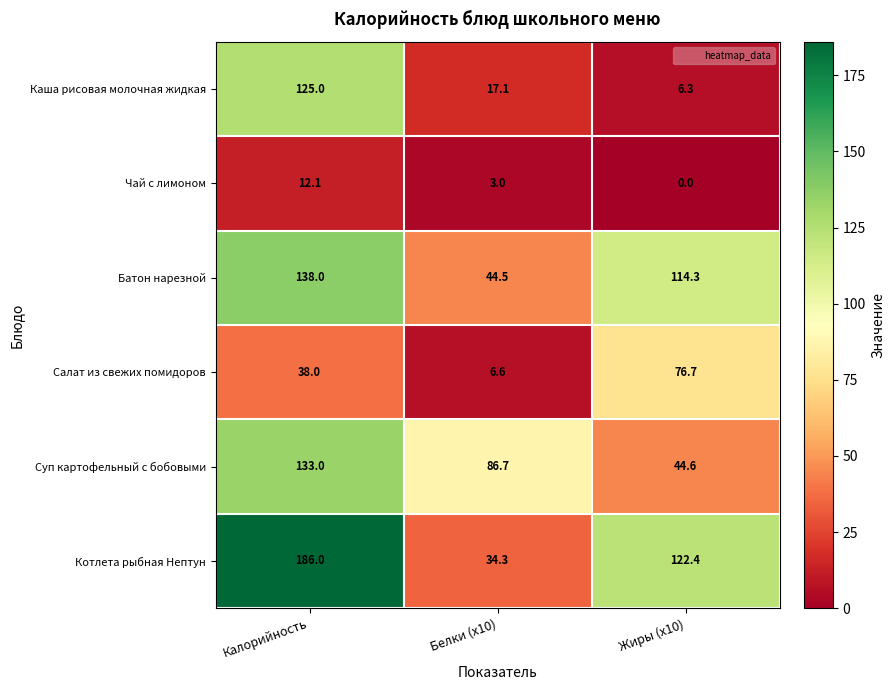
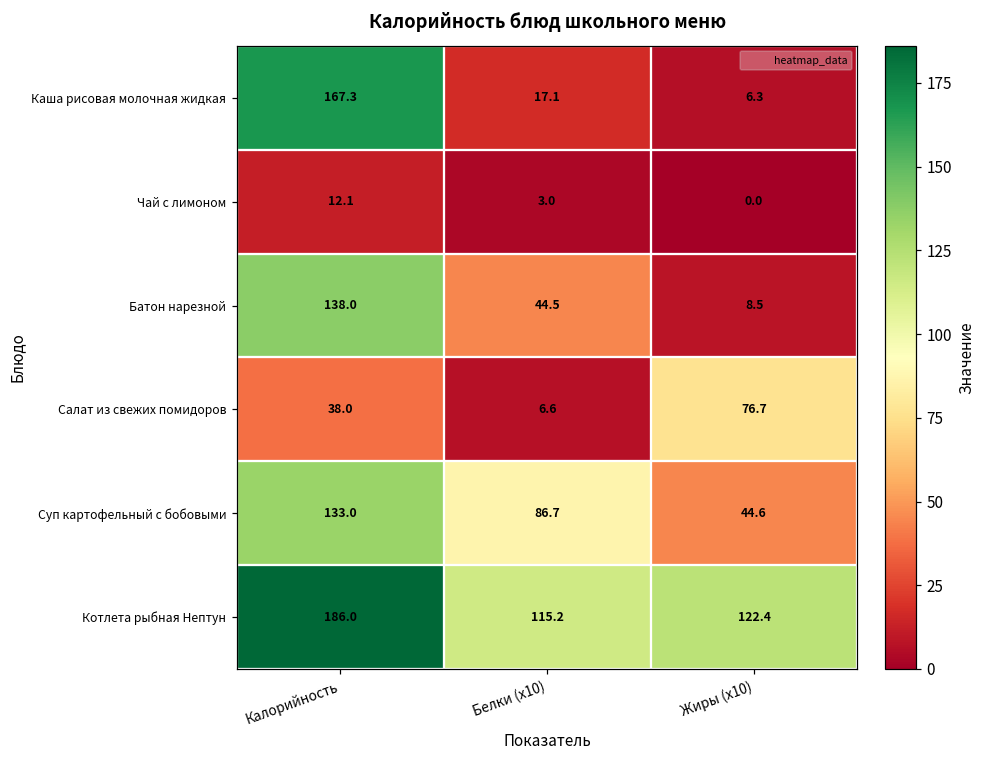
Каша рисовая молочная жидкая, Калорийность: 125.0 -> 167.3
Батон нарезной, Жиры (x10): 114.3 -> 8.5
Котлета рыбная Нептун, Белки (x10): 34.3 -> 115.2
